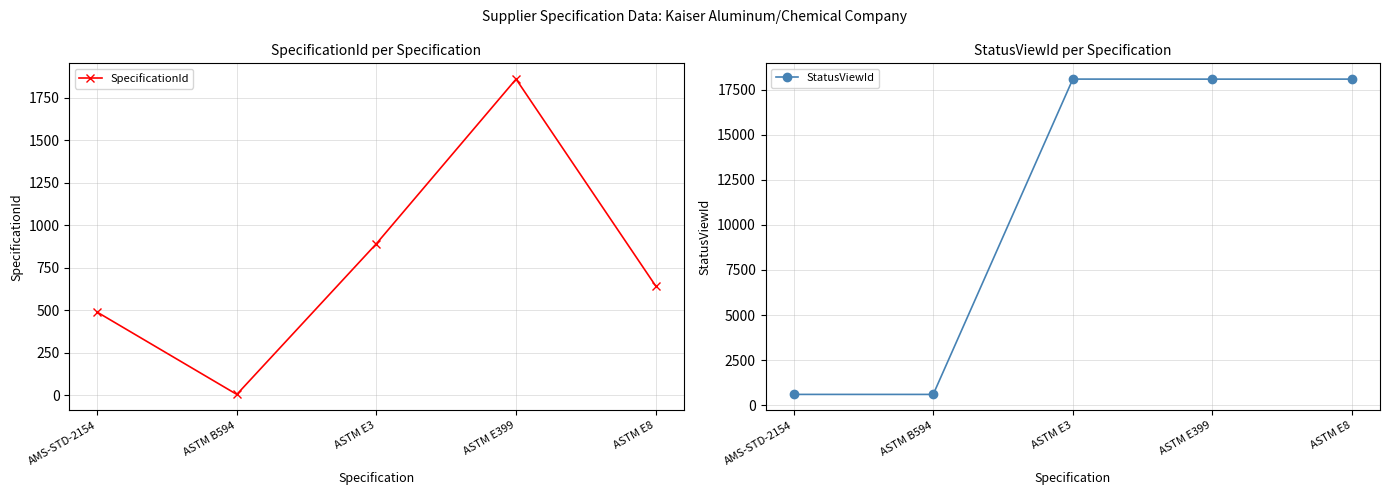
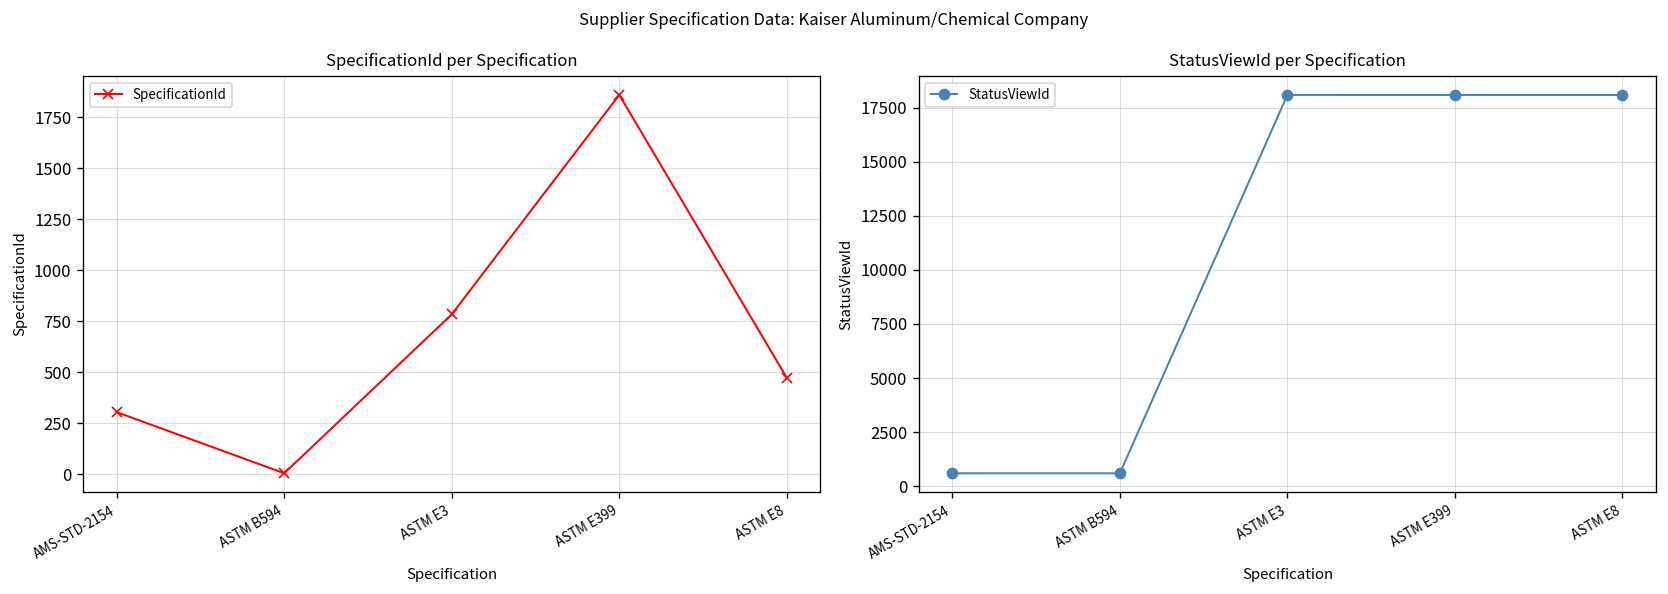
SpecificationId per Specification, AMS-STD-2154: 490 -> 310
SpecificationId per Specification, ASTM E3: 890 -> 780
SpecificationId per Specification, ASTM E8: 640 -> 470
